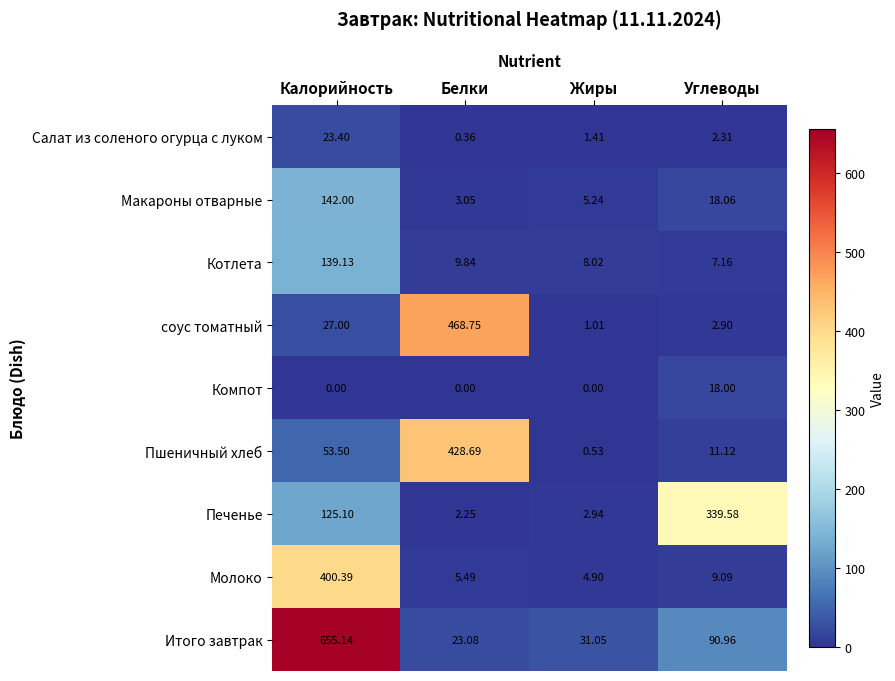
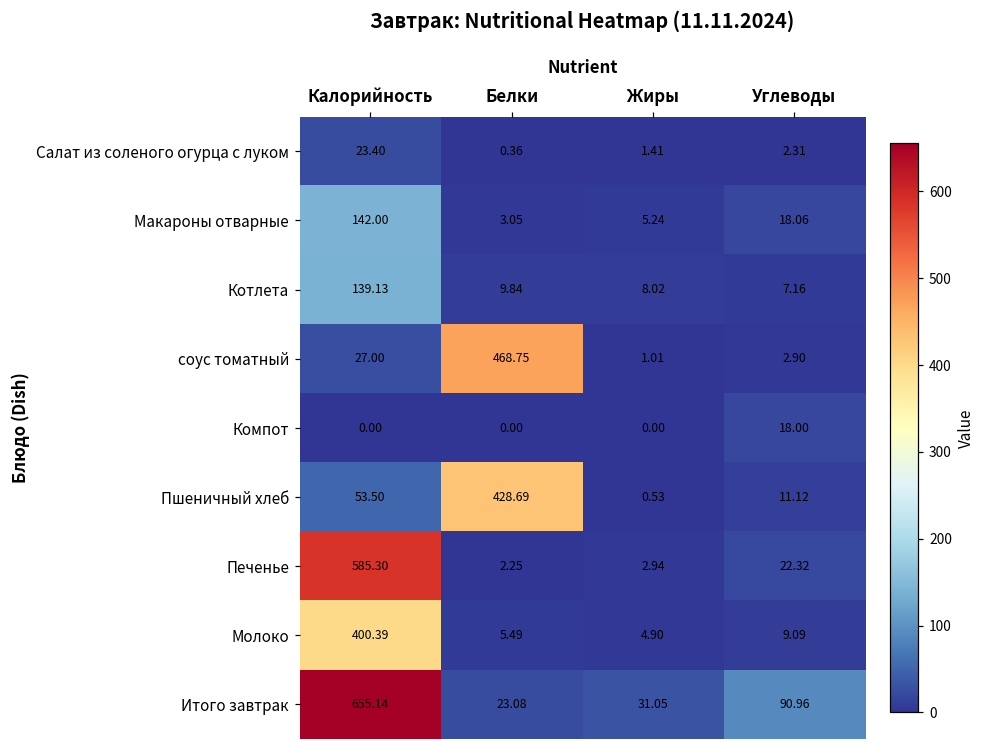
Печенье, Калорийность: 125.10 -> 585.30
Печенье, Углеводы: 339.58 -> 22.32
